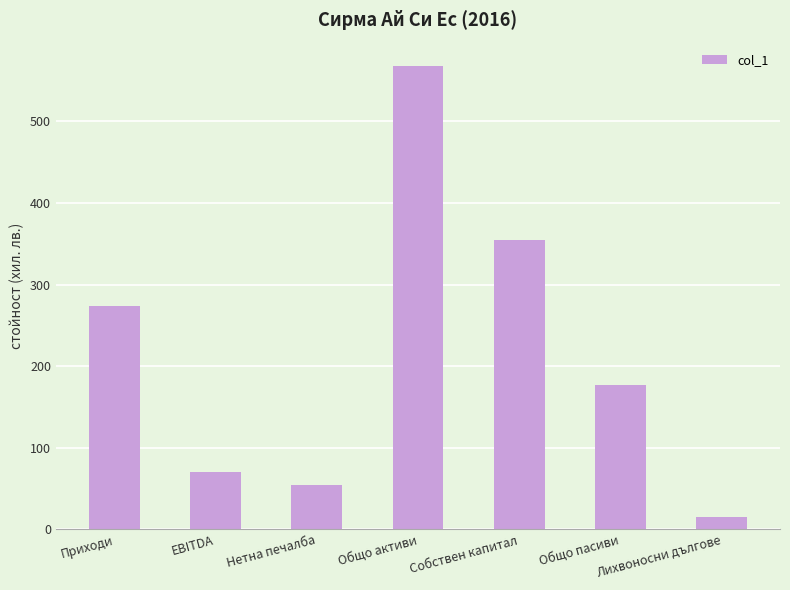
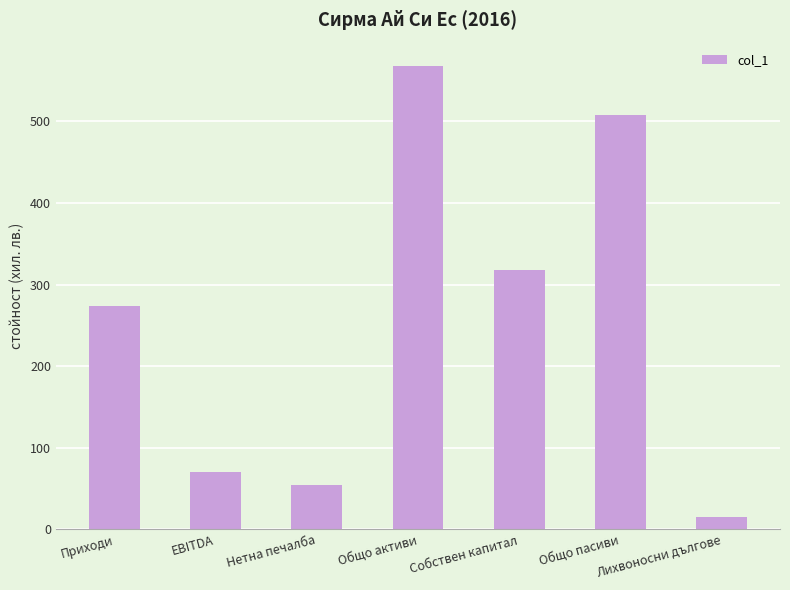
Собствен капитал: 350 -> 320
Общо пасиви: 180 -> 510
